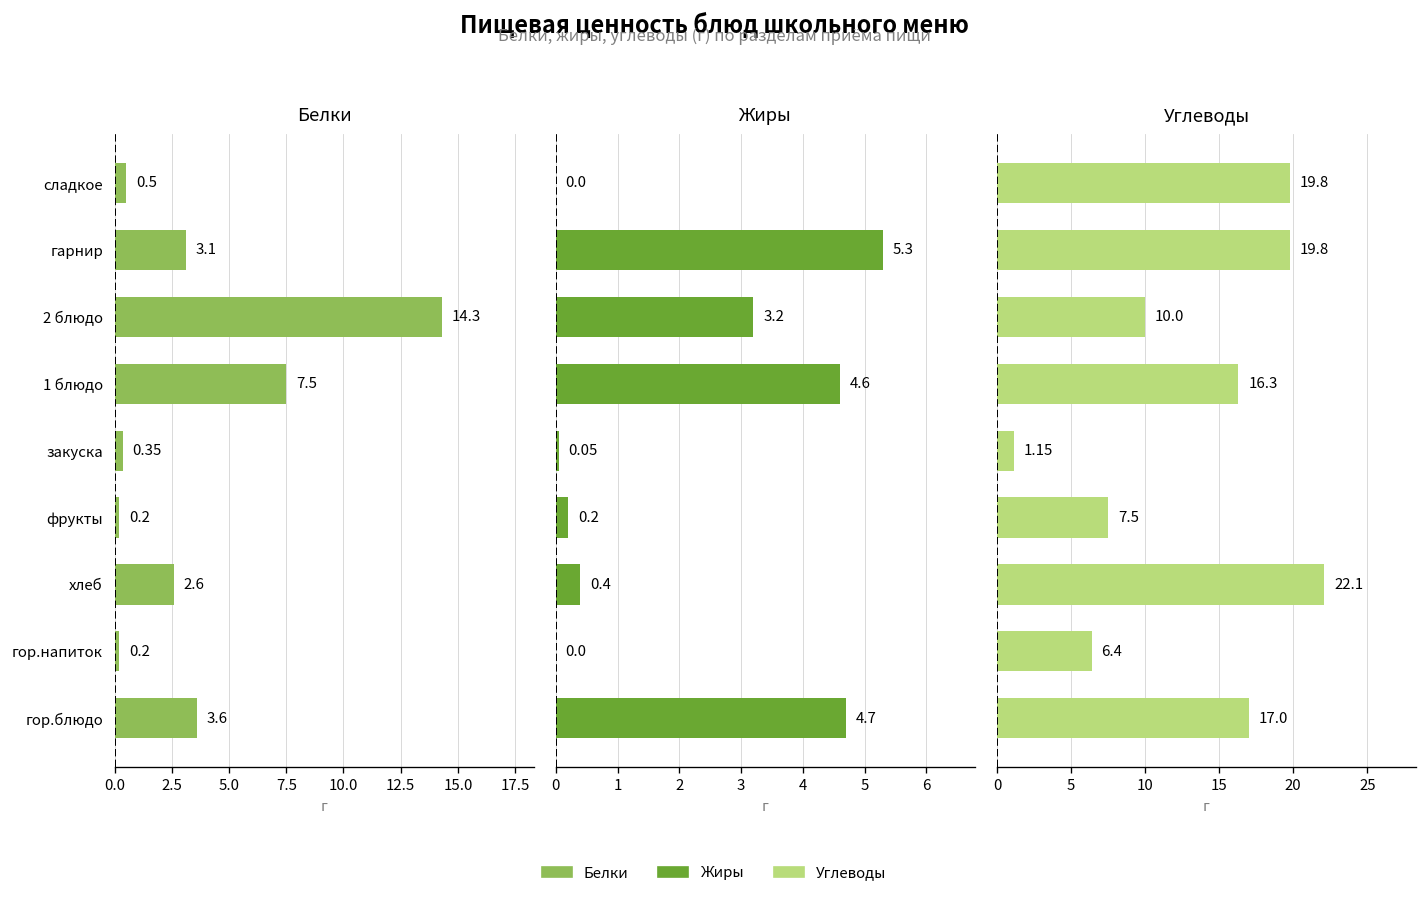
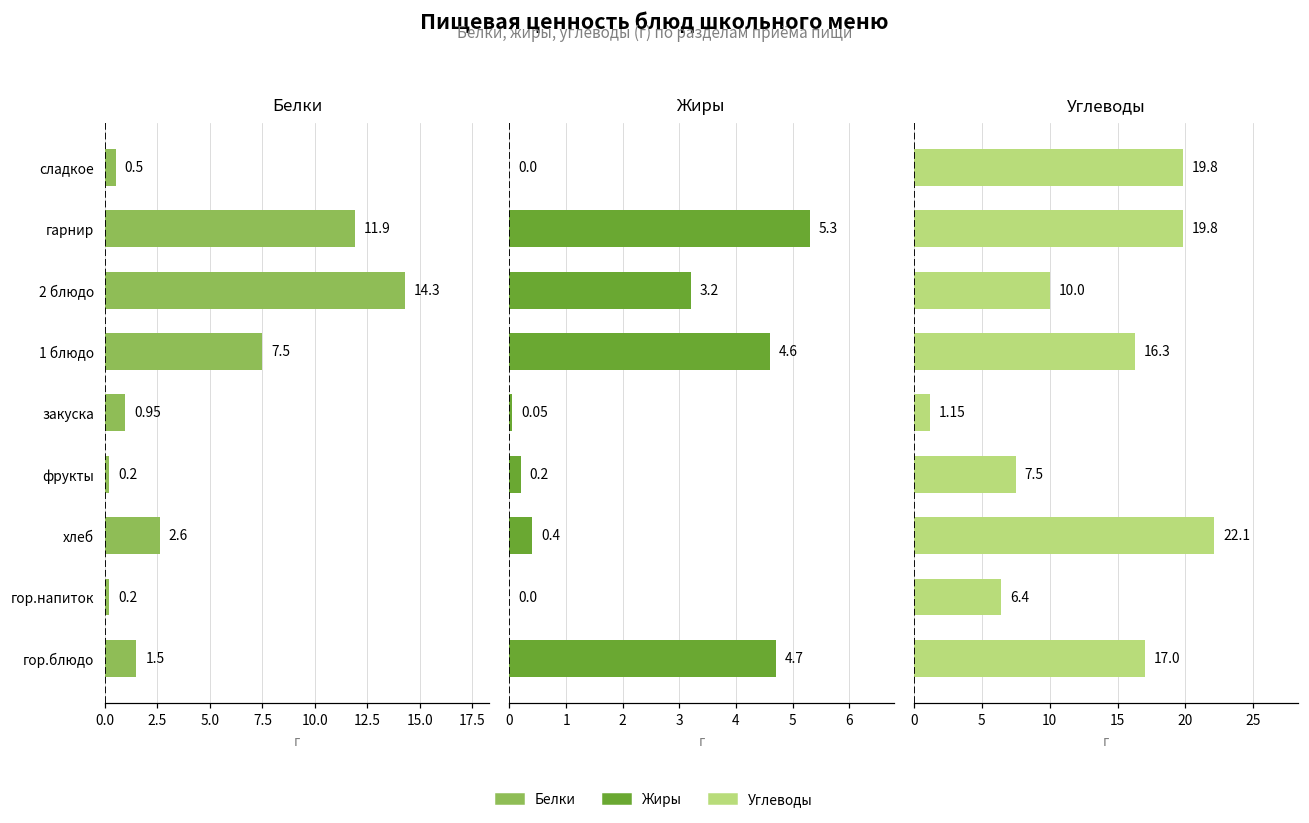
Белки, гарнир: 3.1 -> 11.9
Белки, закуска: 0.35 -> 0.95
Белки, гор.блюдо: 3.6 -> 1.5
